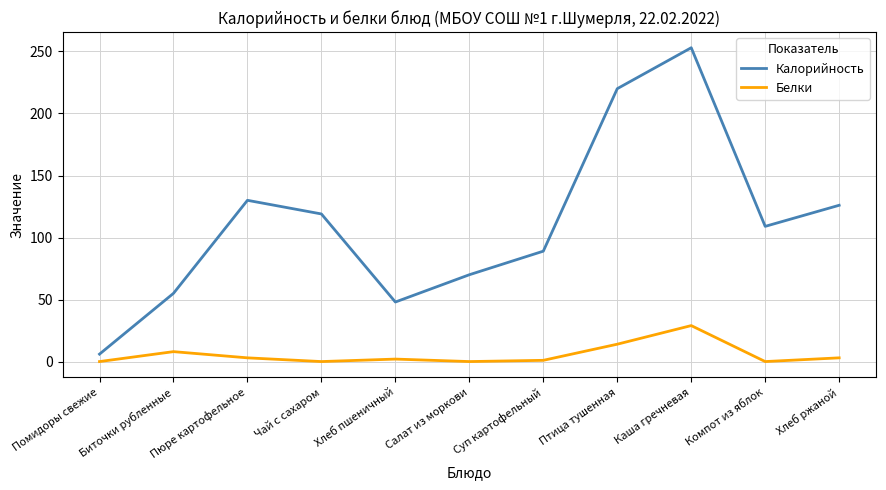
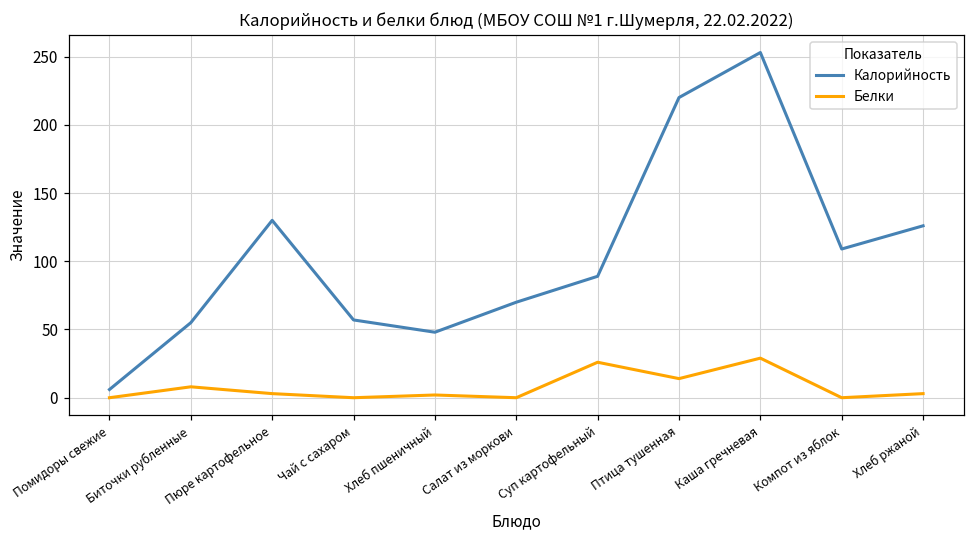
Калорийность, Чай с сахаром: 119 -> 57
Белки, Суп картофельный: 1 -> 26
